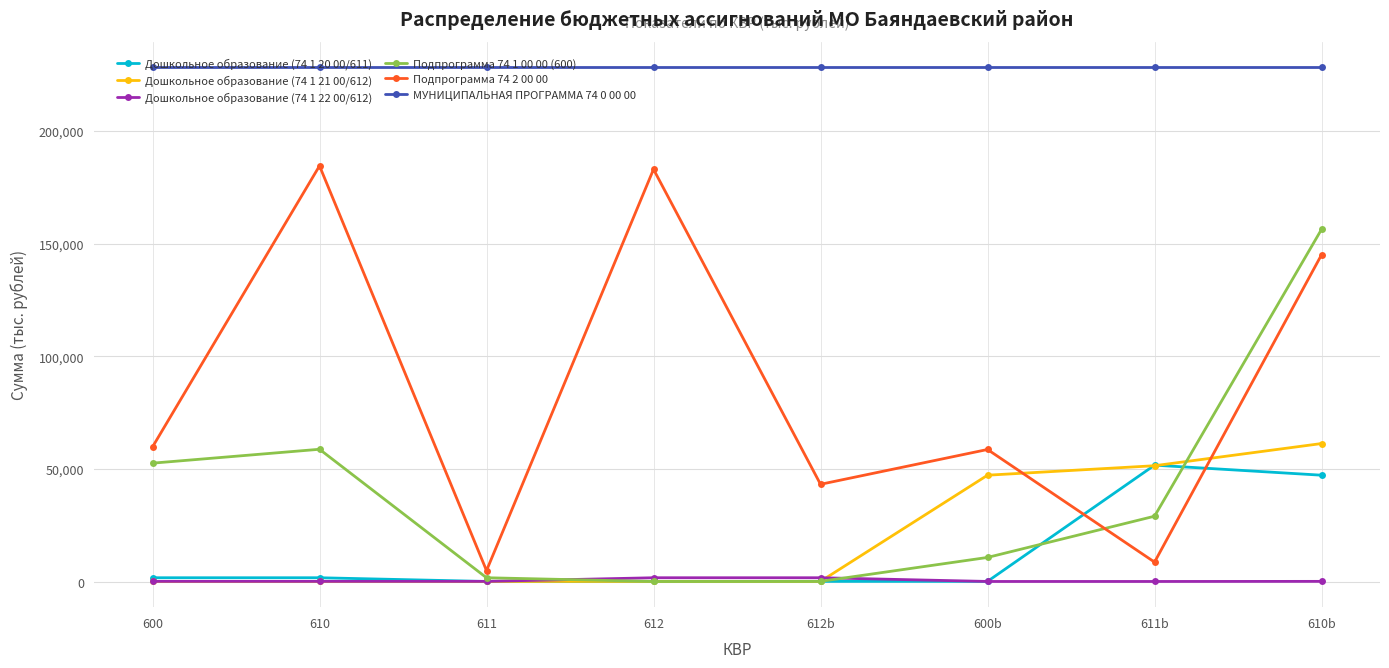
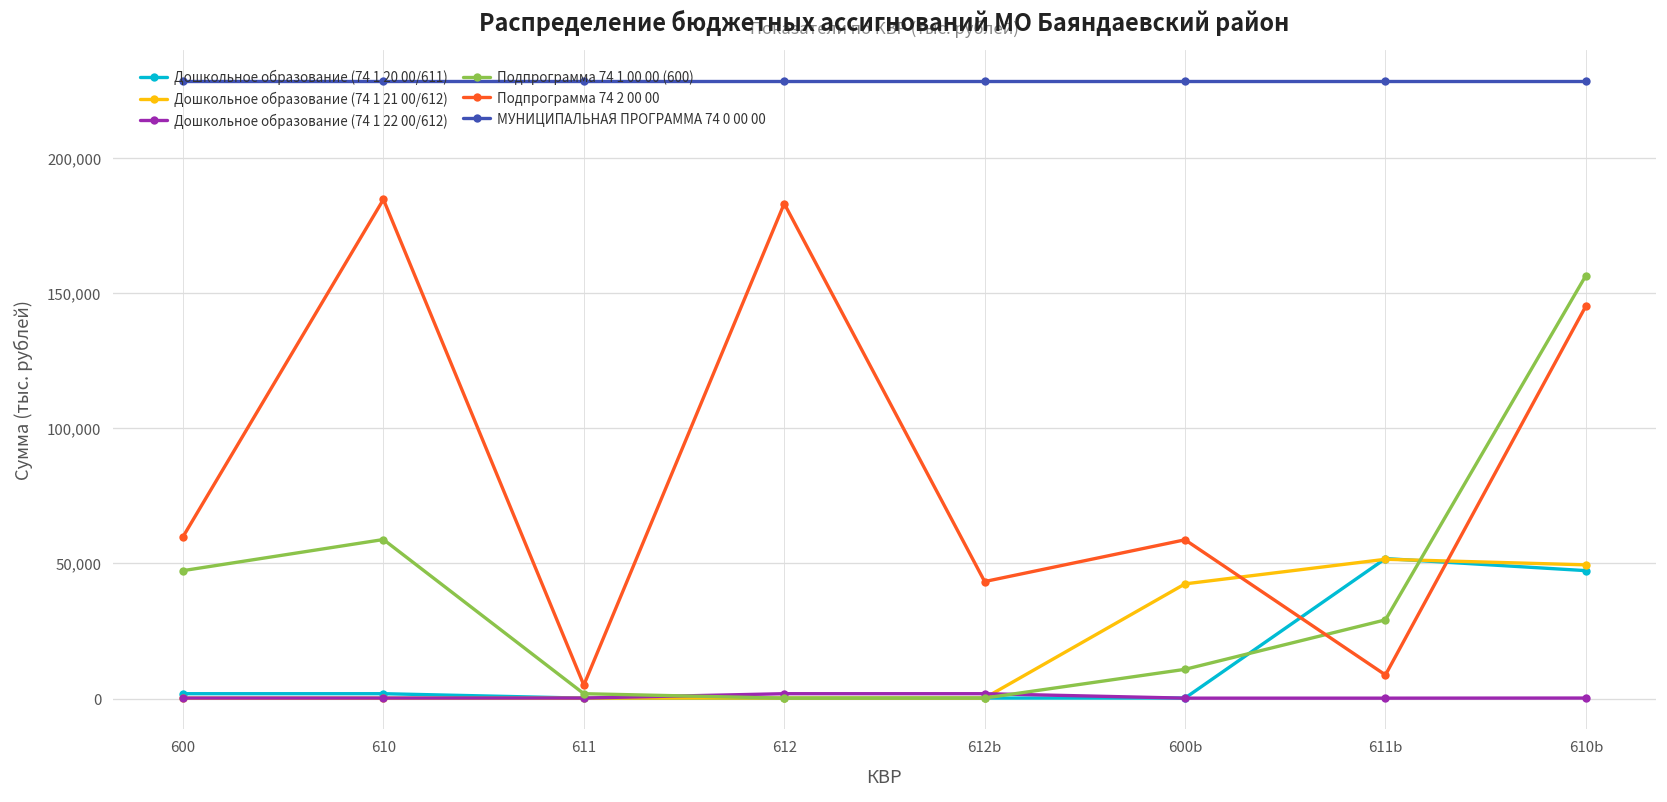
Подпрограмма 74 1 00 00 (600), 600: 53,000 -> 47,000
Дошкольное образование (74 1 21 00/612), 600b: 47,000 -> 42,000
Дошкольное образование (74 1 21 00/612), 610b: 61,000 -> 49,000
